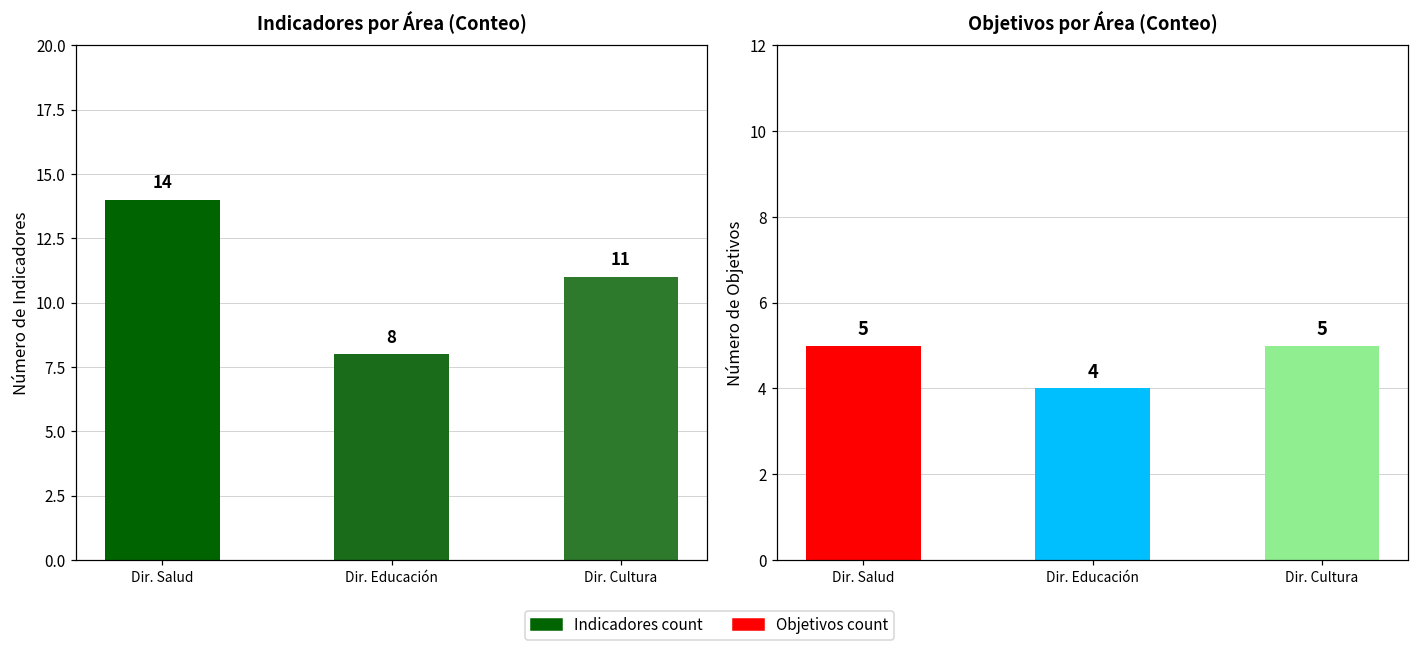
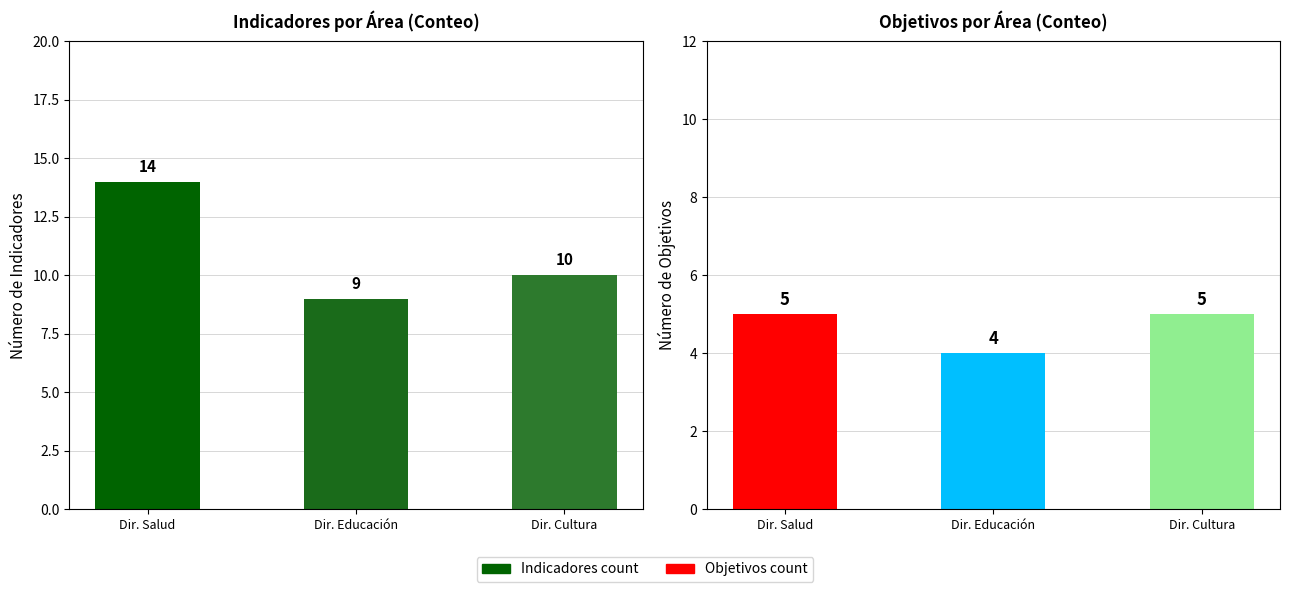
Indicadores por Área (Conteo), Dir. Educación: 8 -> 9
Indicadores por Área (Conteo), Dir. Cultura: 11 -> 10
